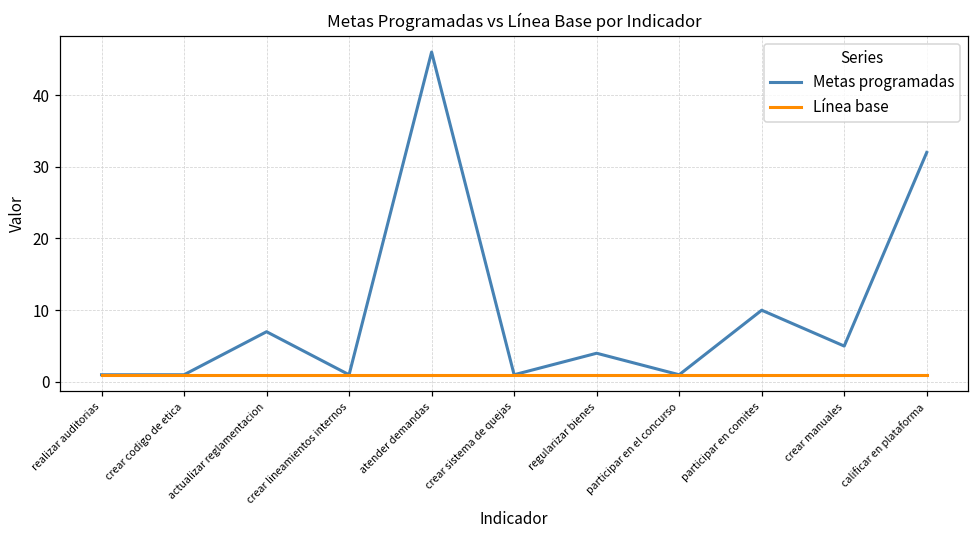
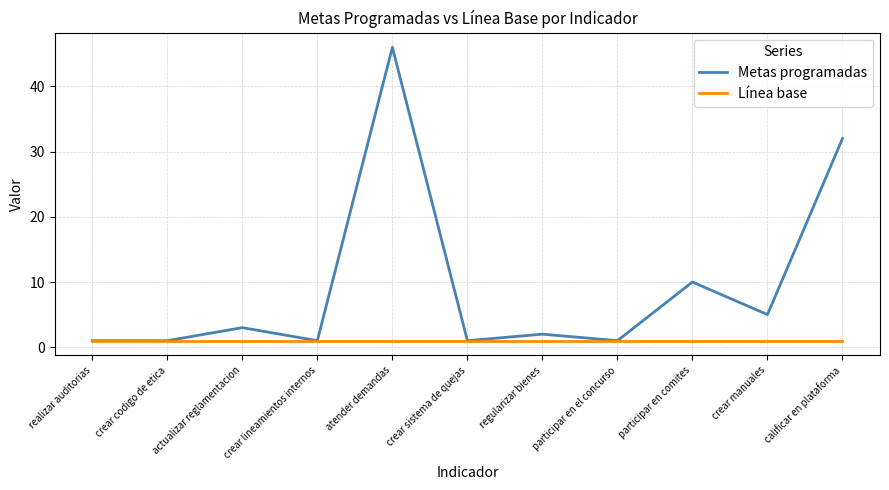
Metas programadas, actualizar reglamentacion: 7 -> 3
Metas programadas, regularizar bienes: 4 -> 2
